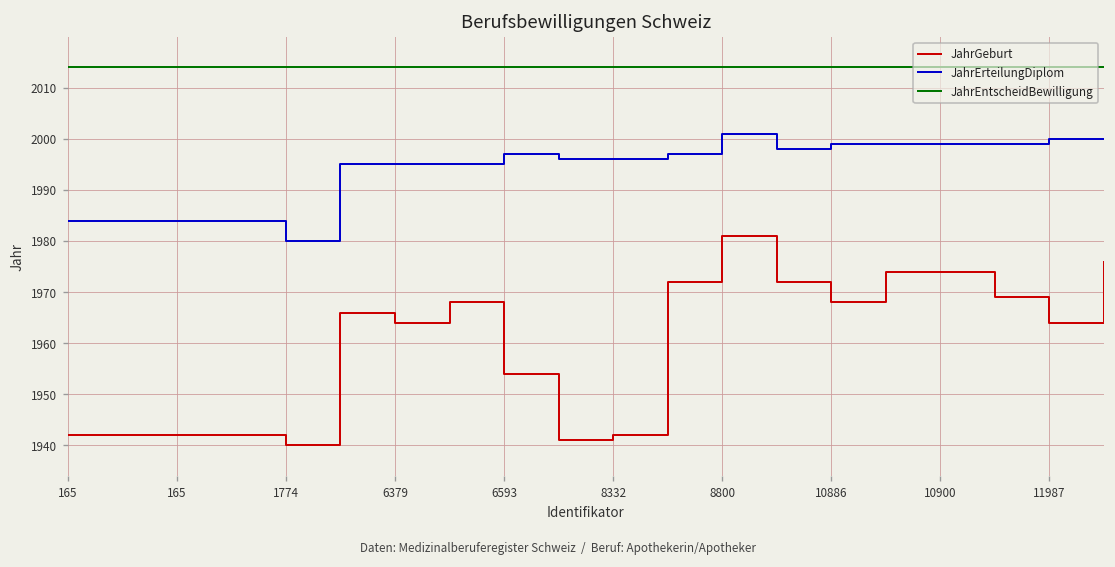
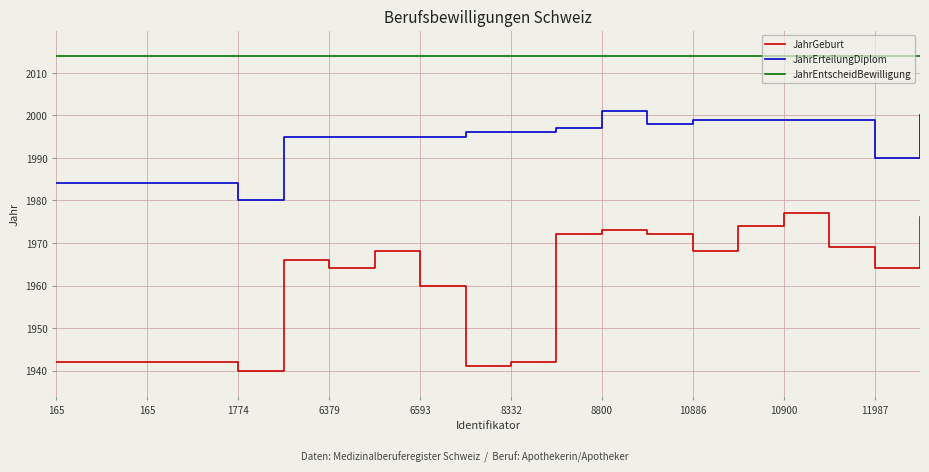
JahrGeburt, 6593: 1954 -> 1960
JahrErteilungDiplom, 6593: 1997 -> 1995
JahrGeburt, 8800: 1981 -> 1973
JahrGeburt, 10900: 1974 -> 1977
JahrErteilungDiplom, 11987: 2000 -> 1990
